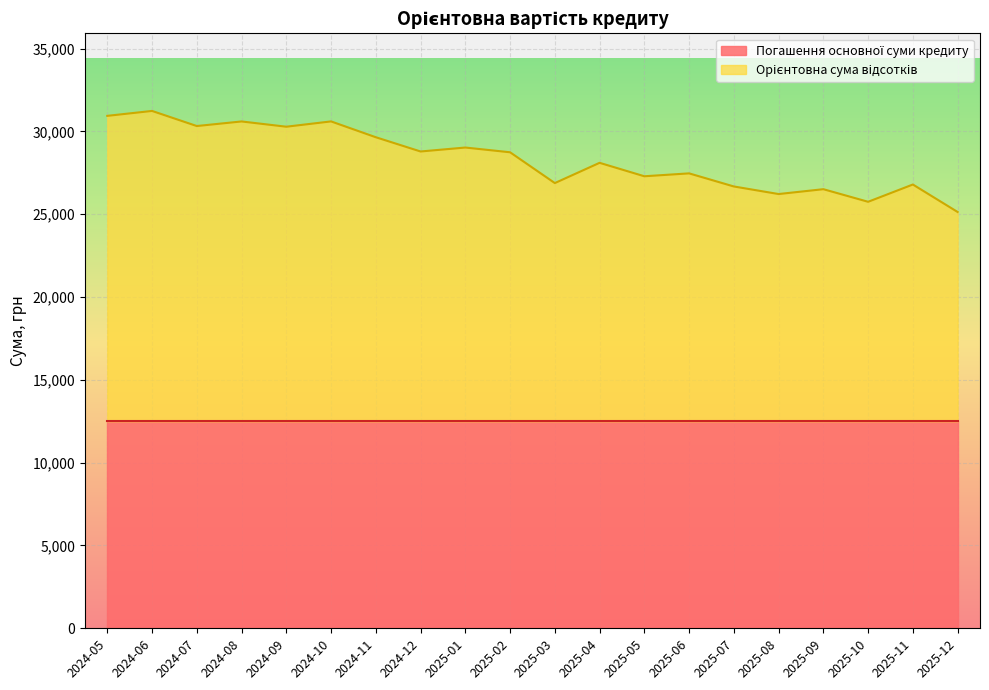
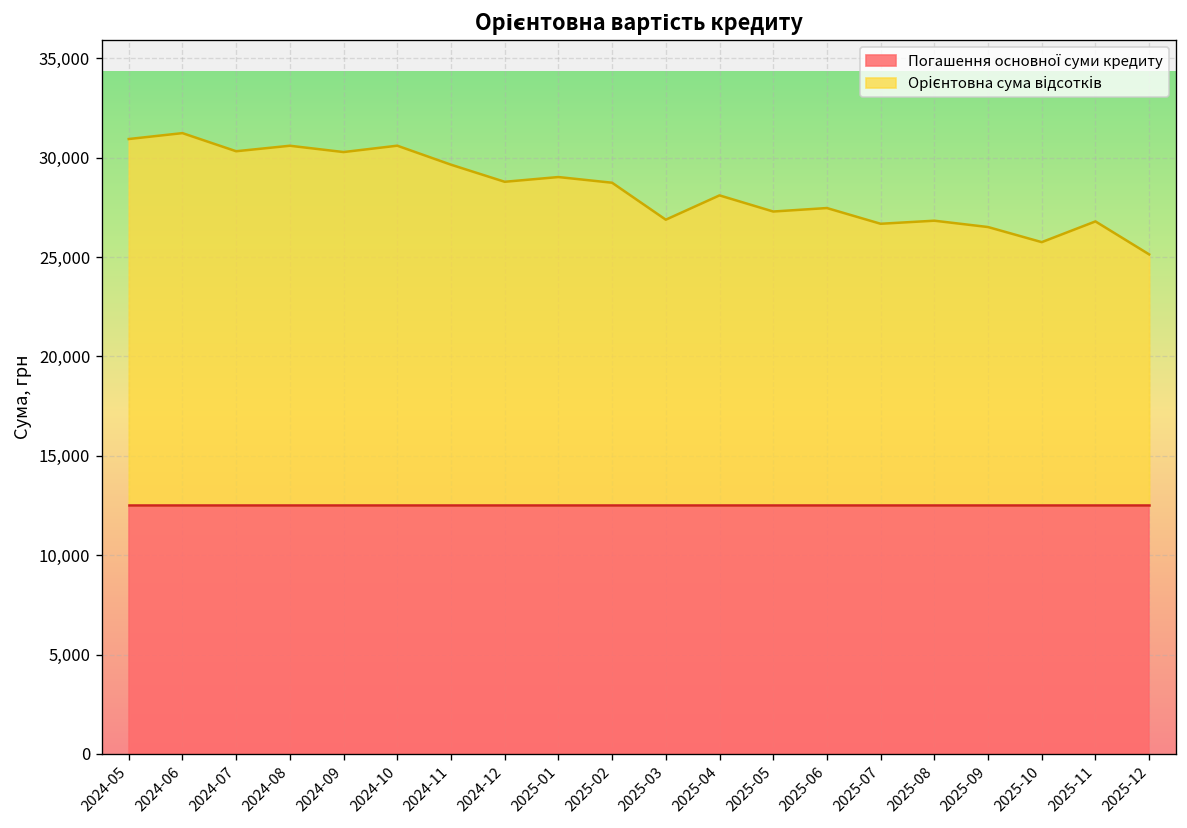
Орієнтовна сума відсотків, 2025-08: 26,200 -> 26,800
